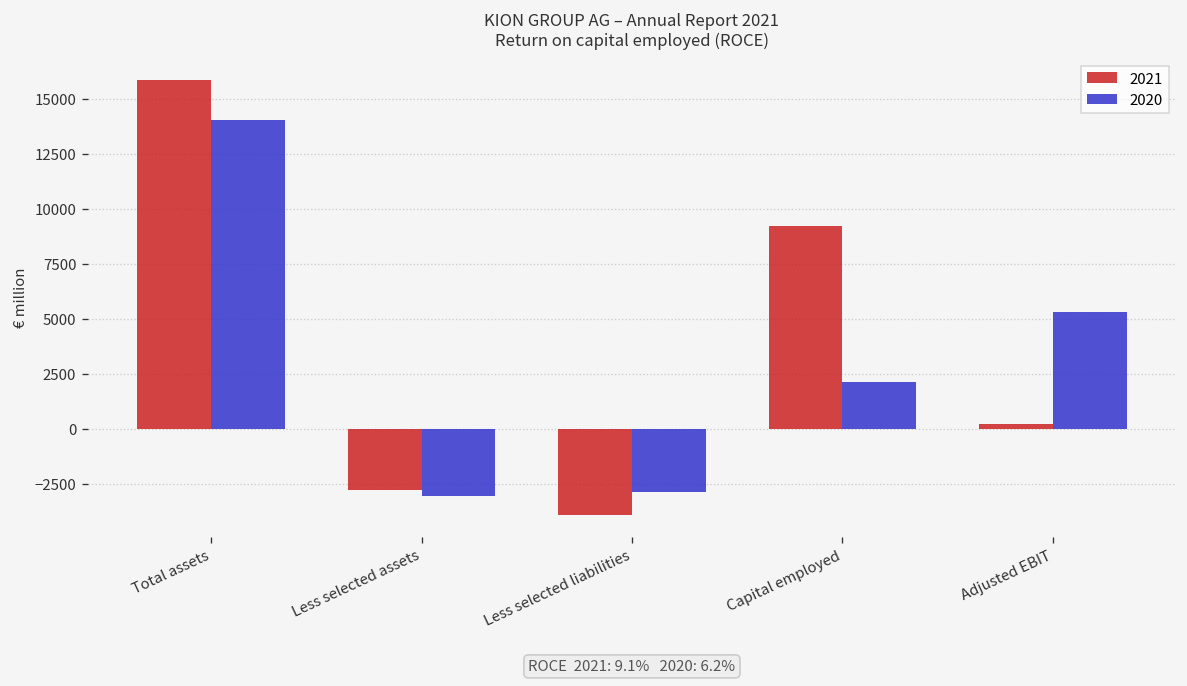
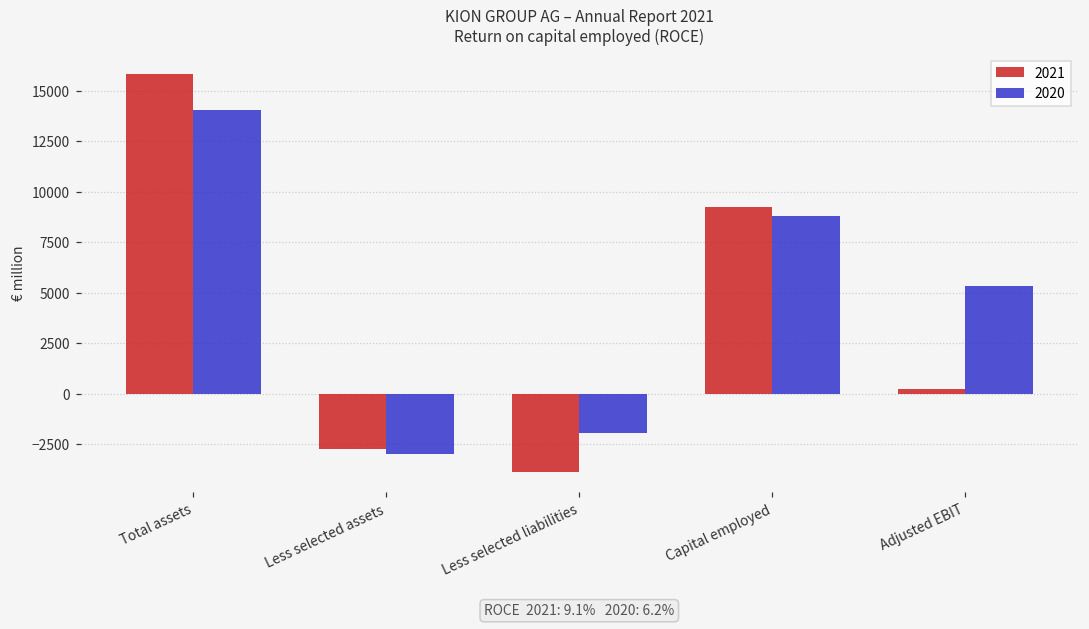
2020, Less selected liabilities: -2900 -> -1900
2020, Capital employed: 2100 -> 8800
